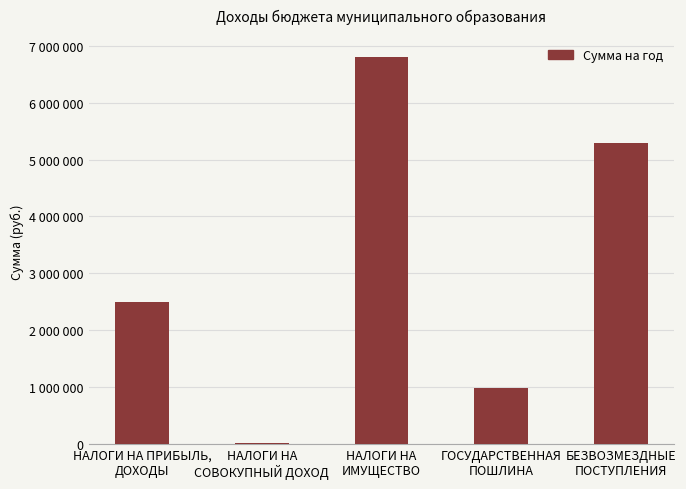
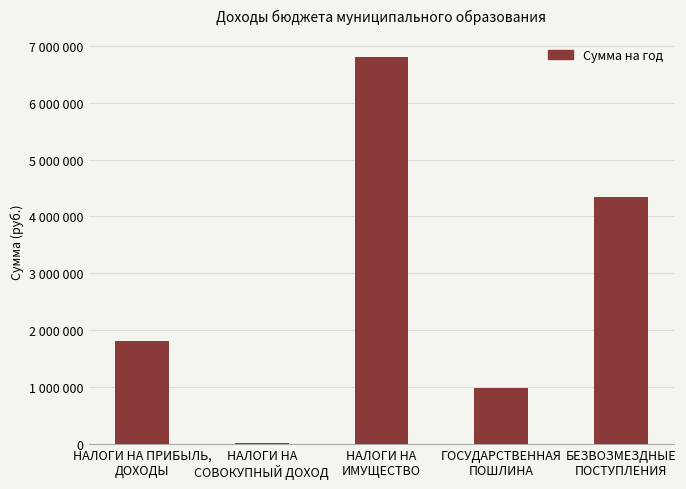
НАЛОГИ НА ПРИБЫЛЬ, ДОХОДЫ: 2500000 -> 1800000
БЕЗВОЗМЕЗДНЫЕ ПОСТУПЛЕНИЯ: 5300000 -> 4300000
